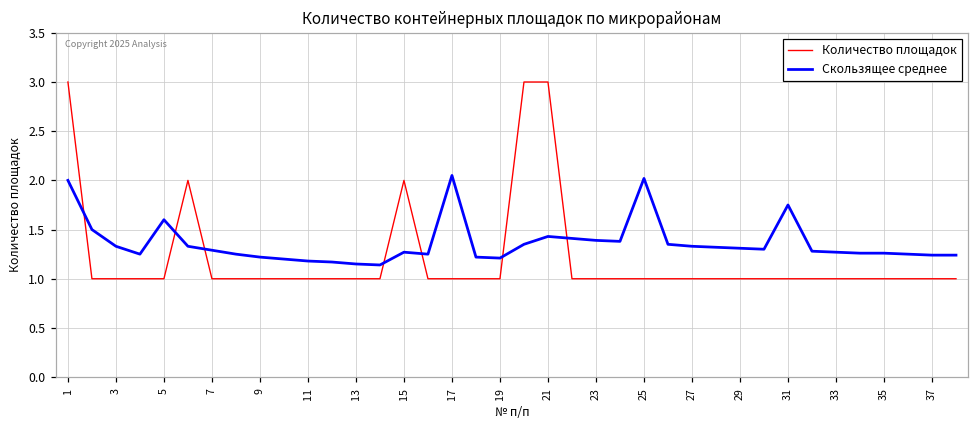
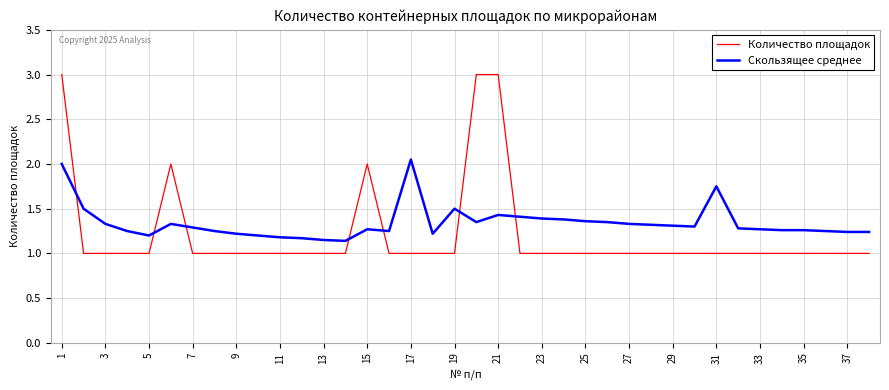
Скользящее среднее, 5: 1.6 -> 1.2
Скользящее среднее, 19: 1.2 -> 1.5
Скользящее среднее, 25: 2.0 -> 1.4
